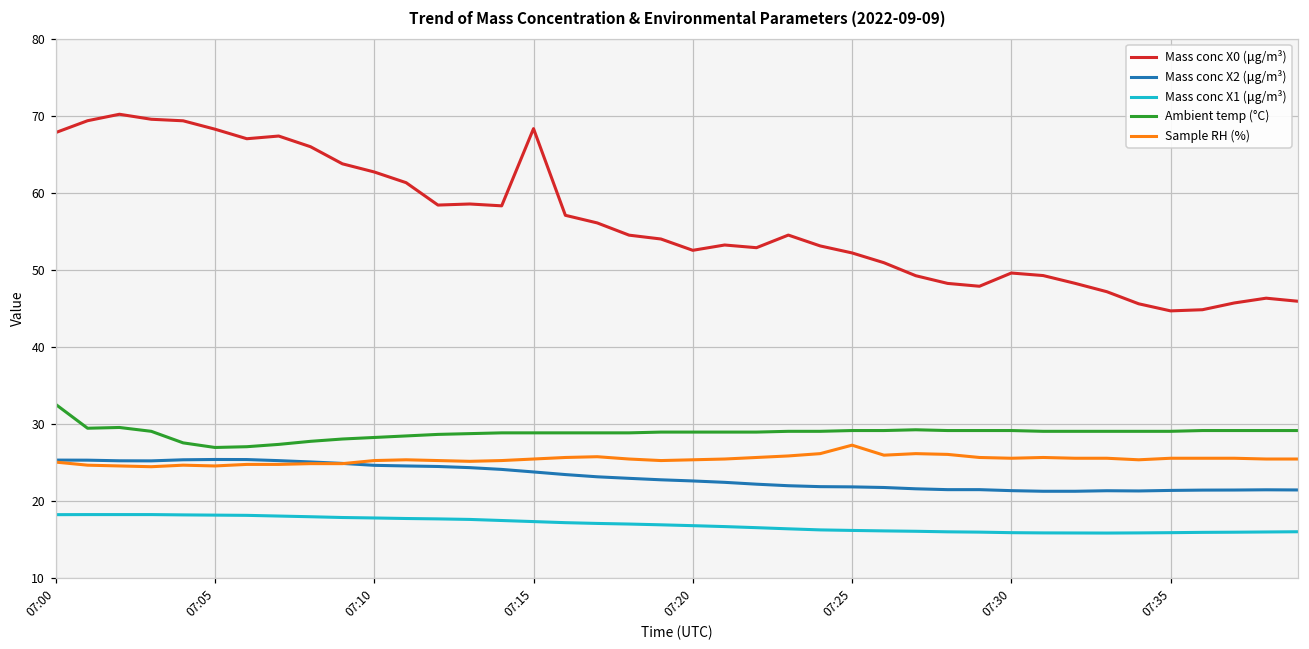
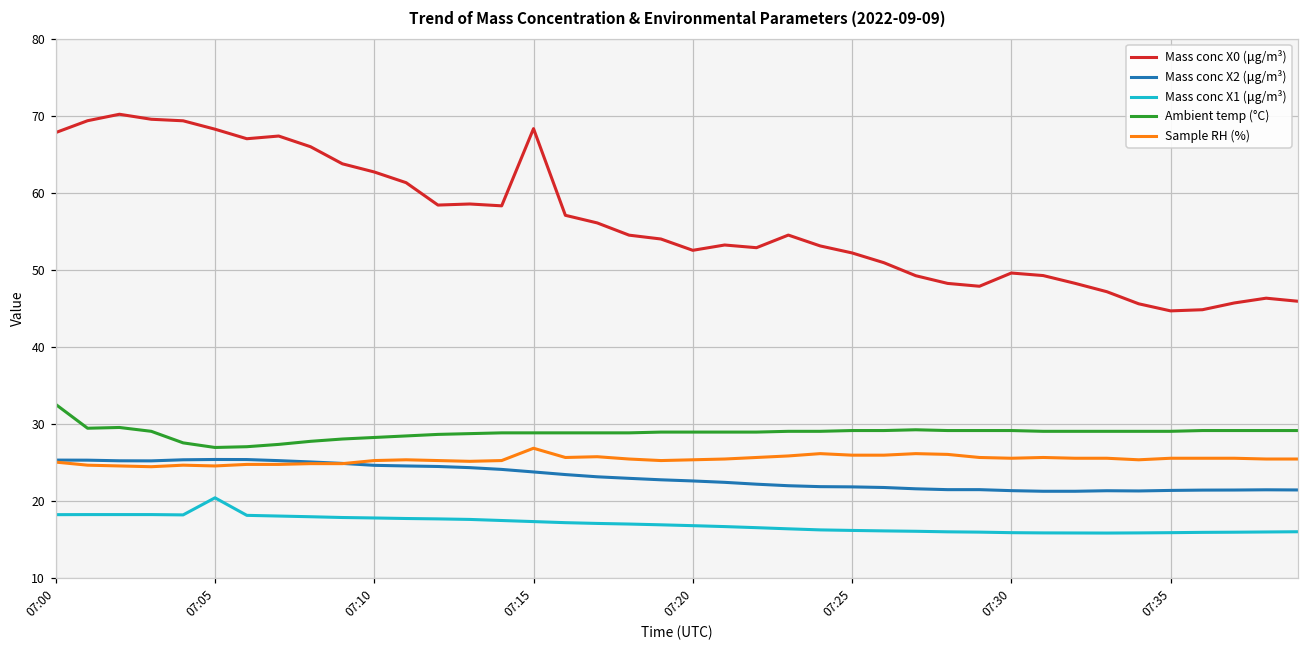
Mass conc X1 (μg/m³), 07:05: 18 -> 20
Sample RH (%), 07:15: 25 -> 27
Sample RH (%), 07:25: 27 -> 26
